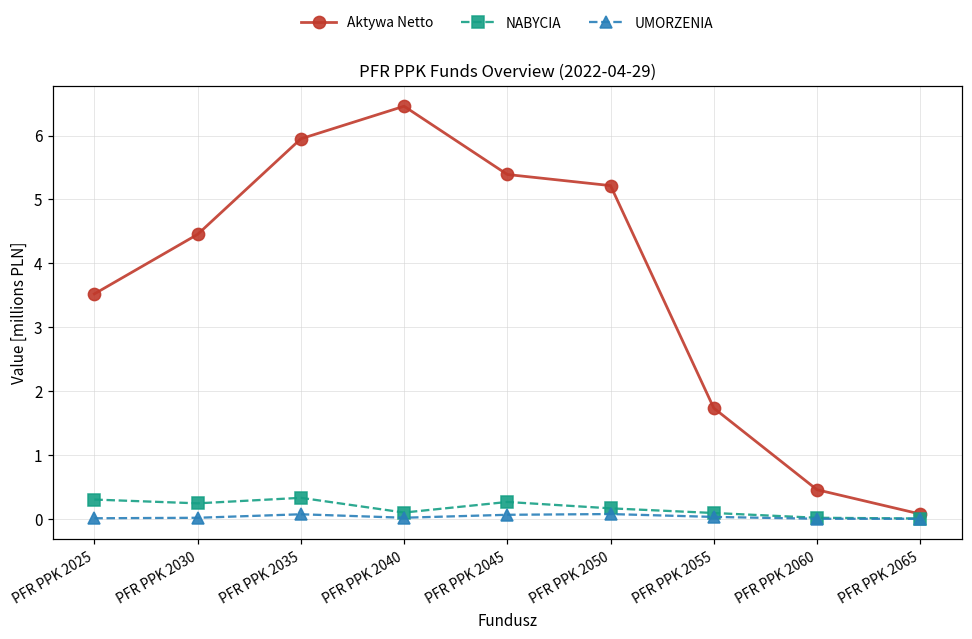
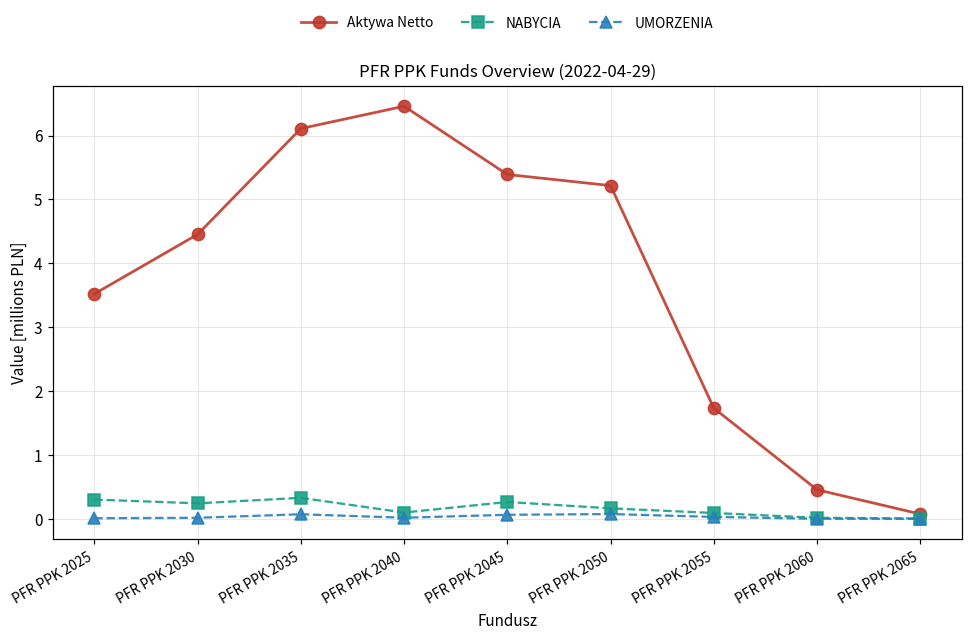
Aktywa Netto, PFR PPK 2035: 5.9 -> 6.1
